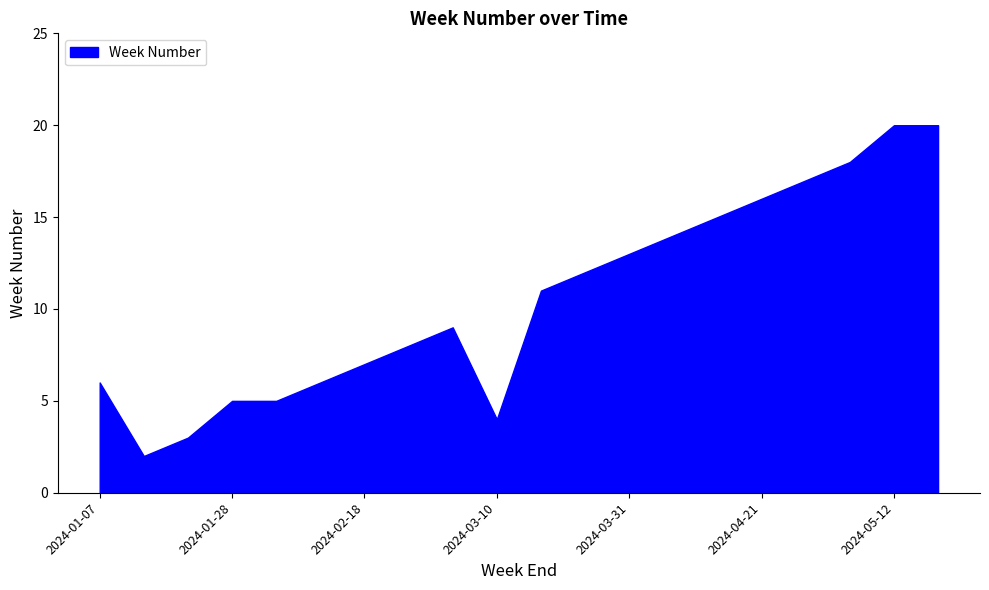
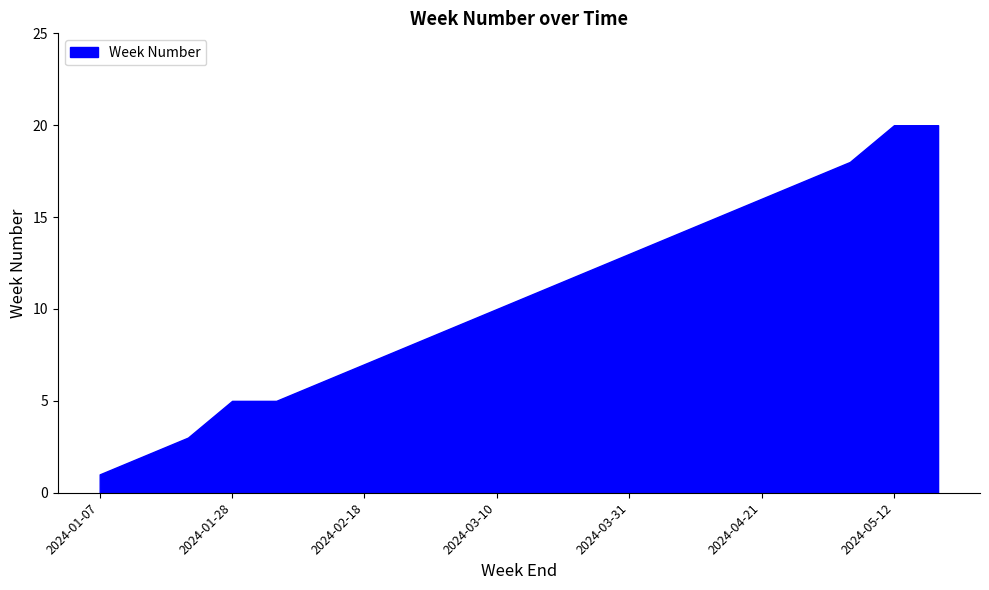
2024-01-07: 6 -> 1
2024-03-10: 4 -> 10
